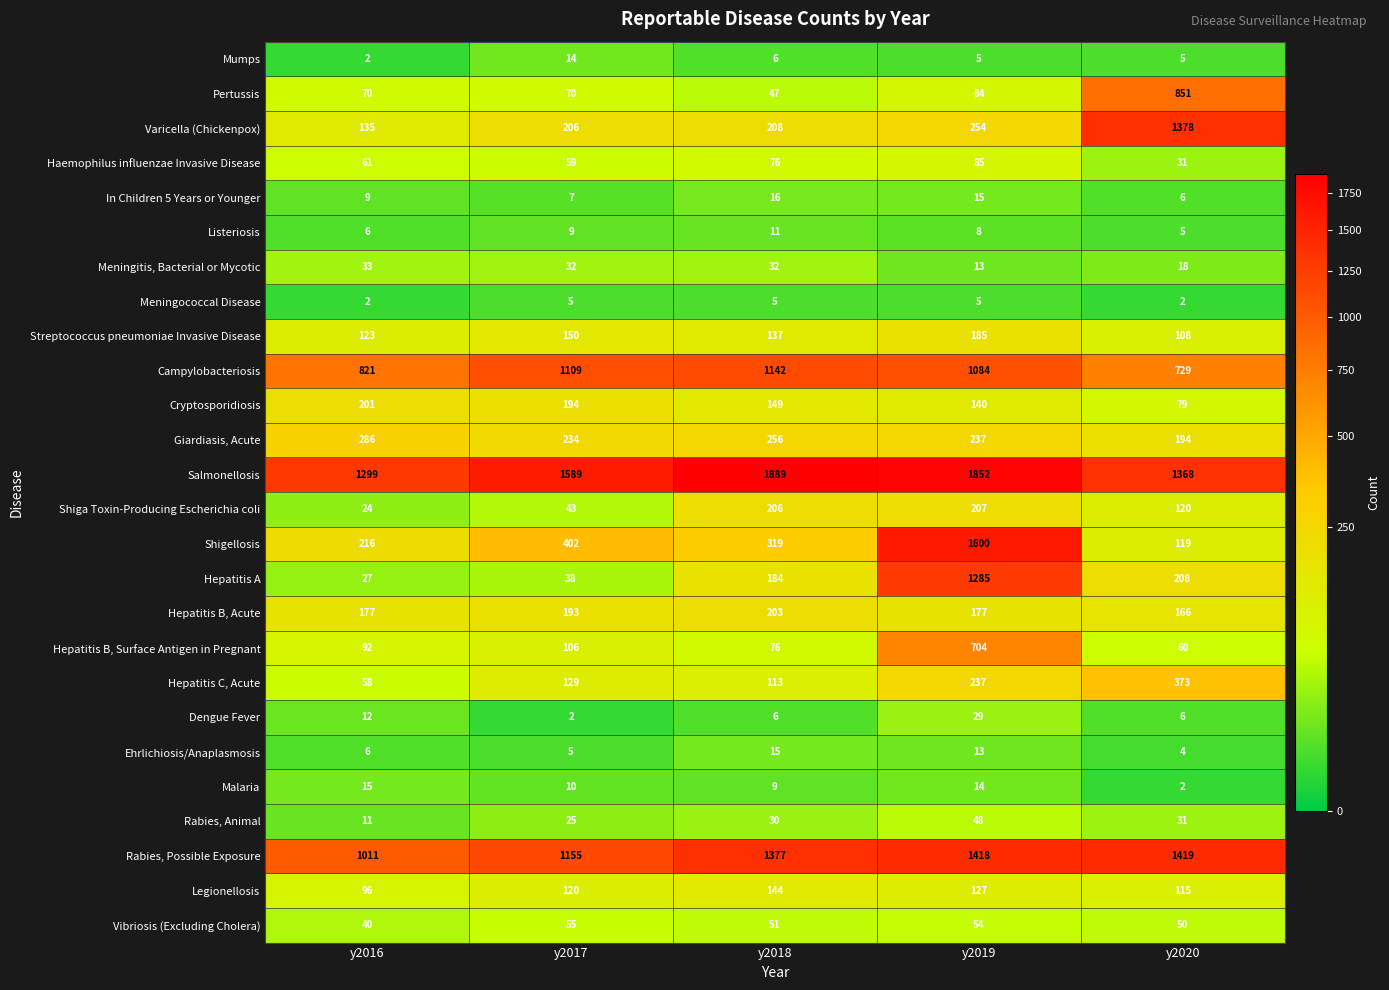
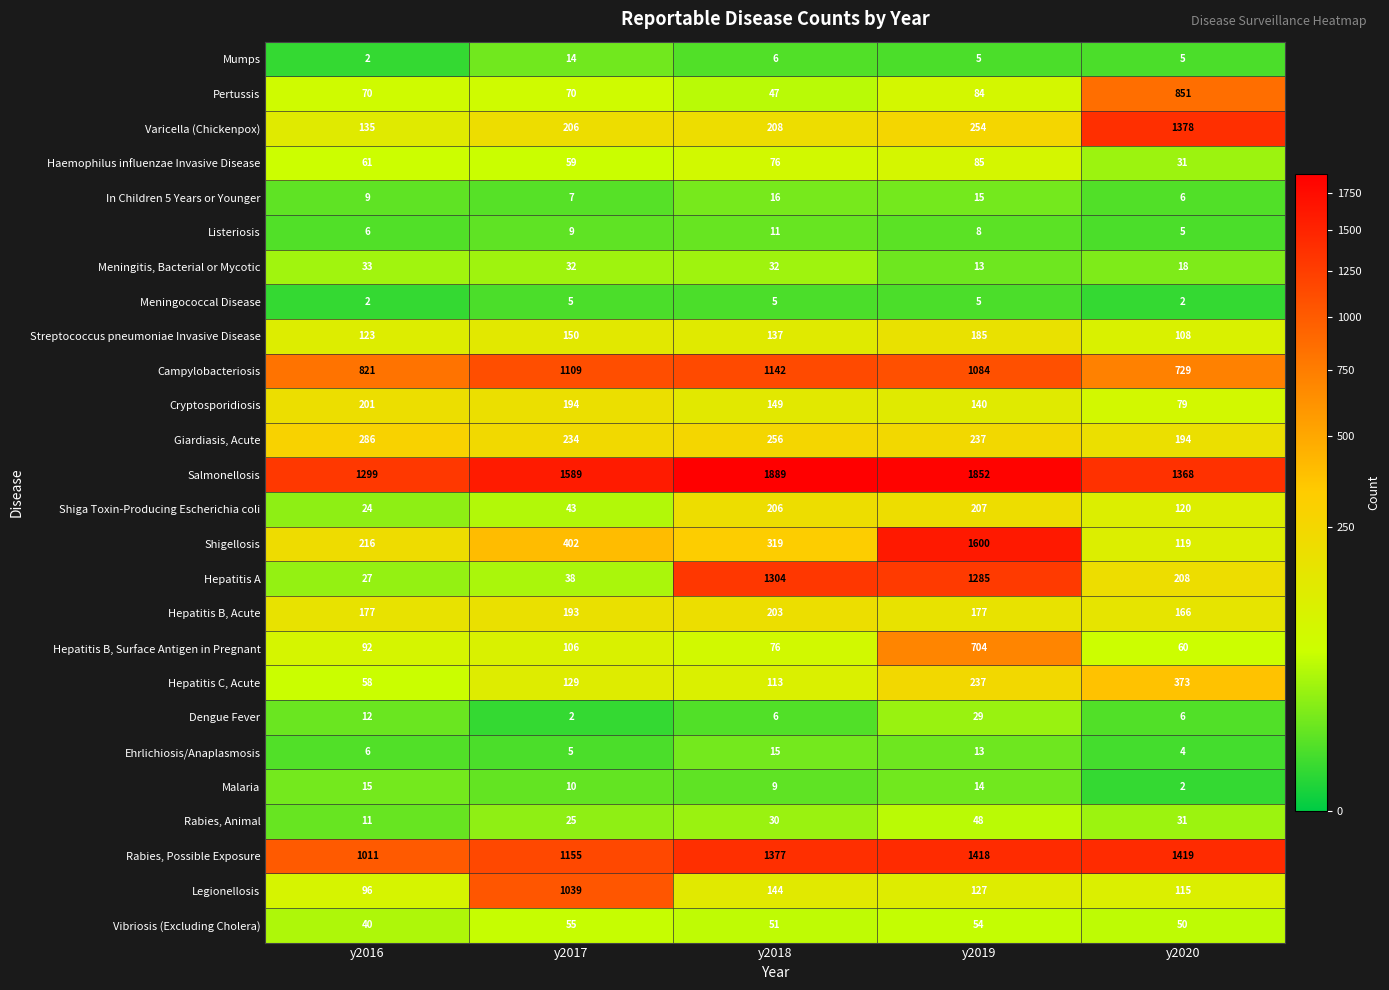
Hepatitis A, y2018: 184 -> 1304
Legionellosis, y2017: 120 -> 1039
